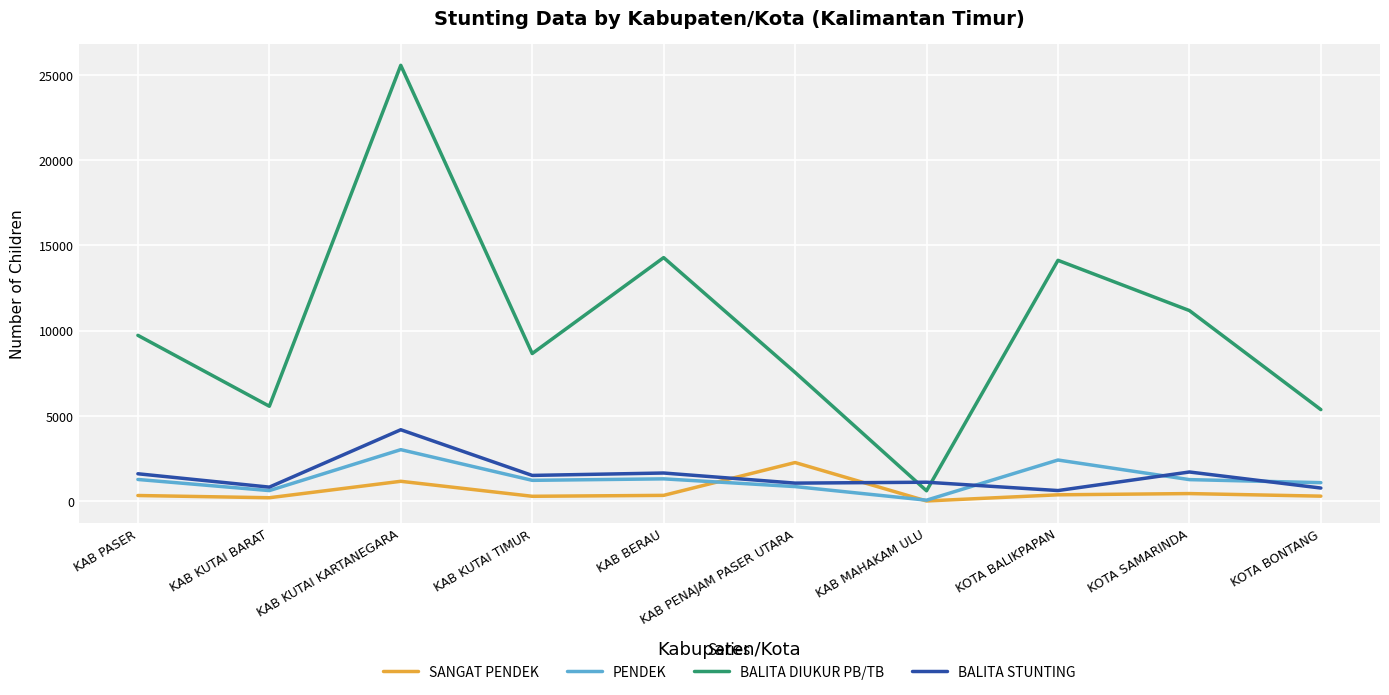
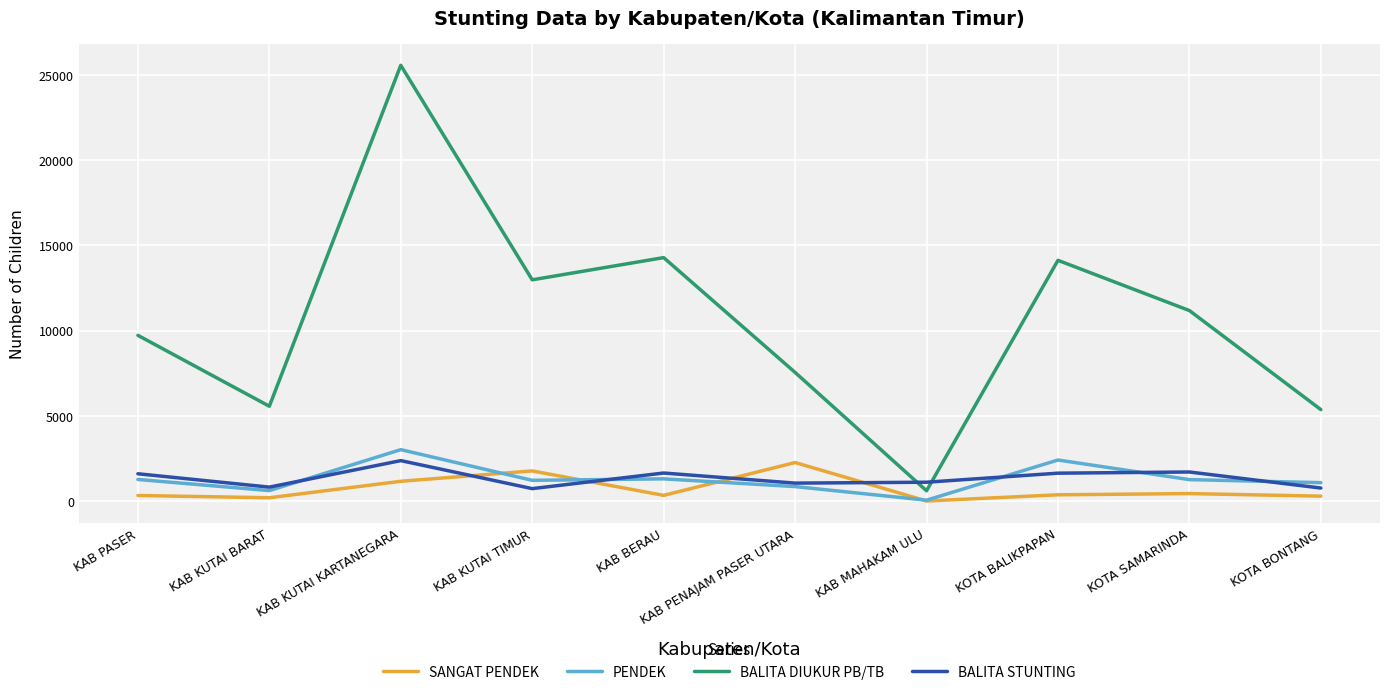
BALITA STUNTING, KAB KUTAI KARTANEGARA: 4200 -> 2400
SANGAT PENDEK, KAB KUTAI TIMUR: 300 -> 1800
BALITA DIUKUR PB/TB, KAB KUTAI TIMUR: 8700 -> 13000
BALITA STUNTING, KAB KUTAI TIMUR: 1500 -> 700
BALITA STUNTING, KOTA BALIKPAPAN: 600 -> 1600
